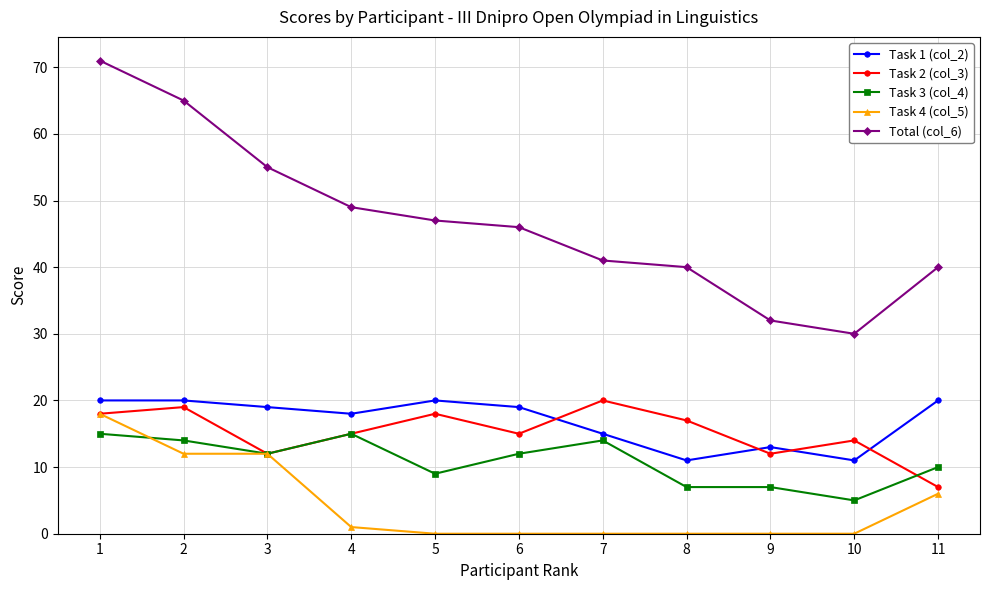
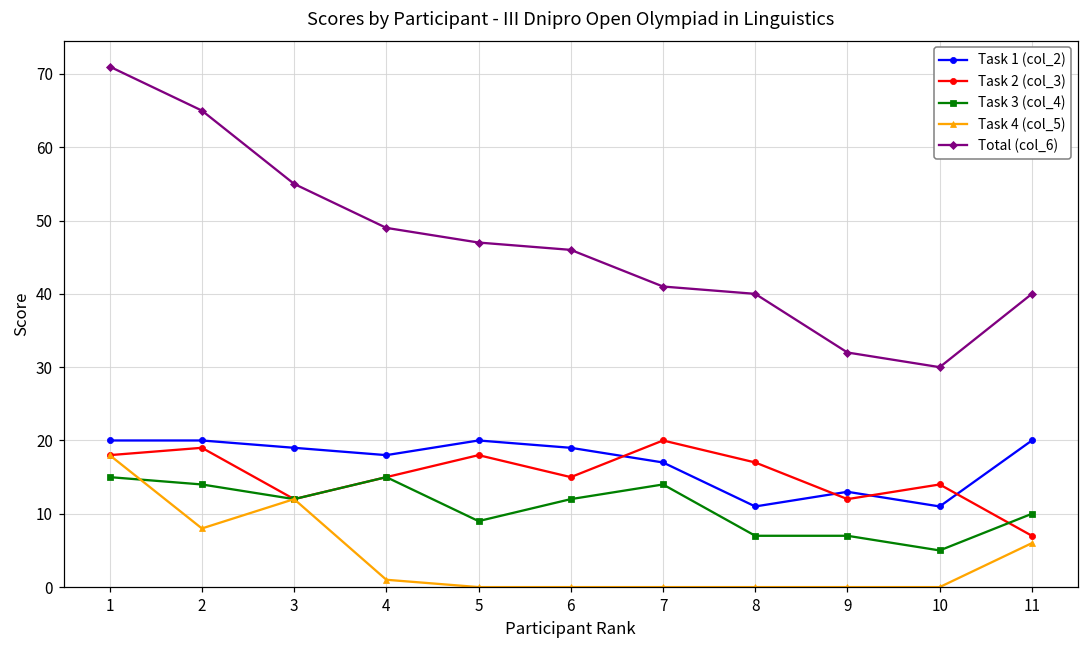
Task 4 (col_5), 2: 12 -> 8
Task 1 (col_2), 7: 15 -> 17
